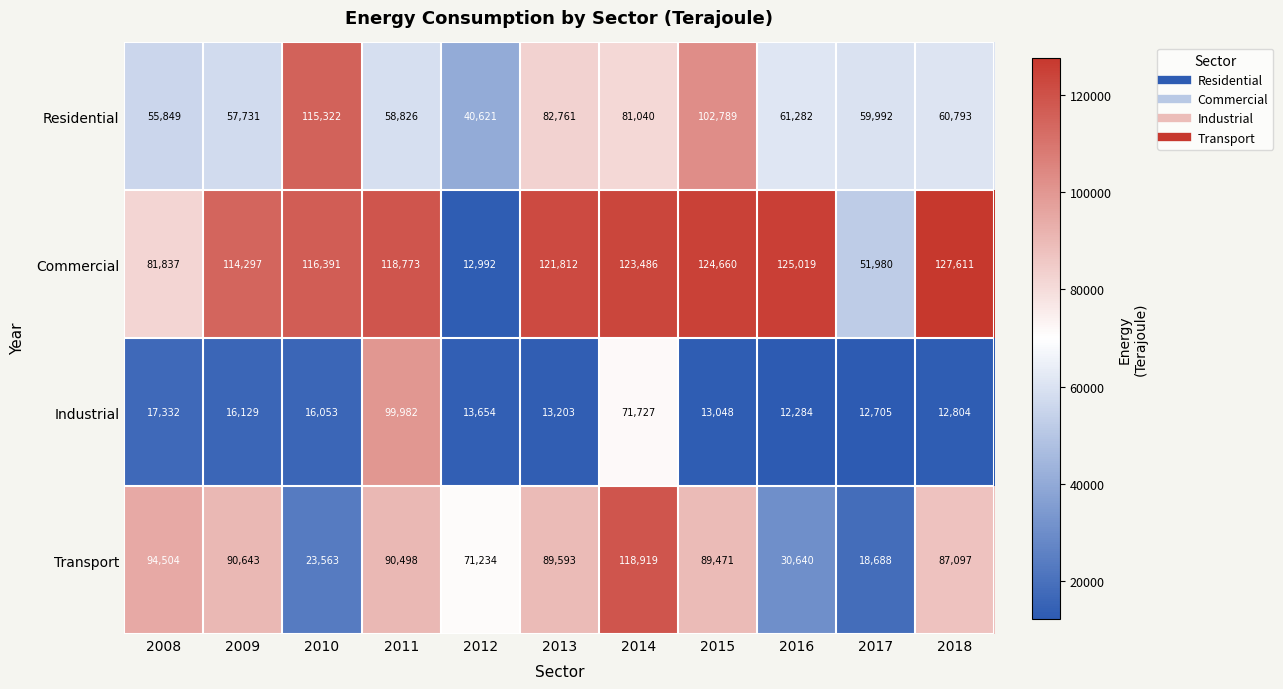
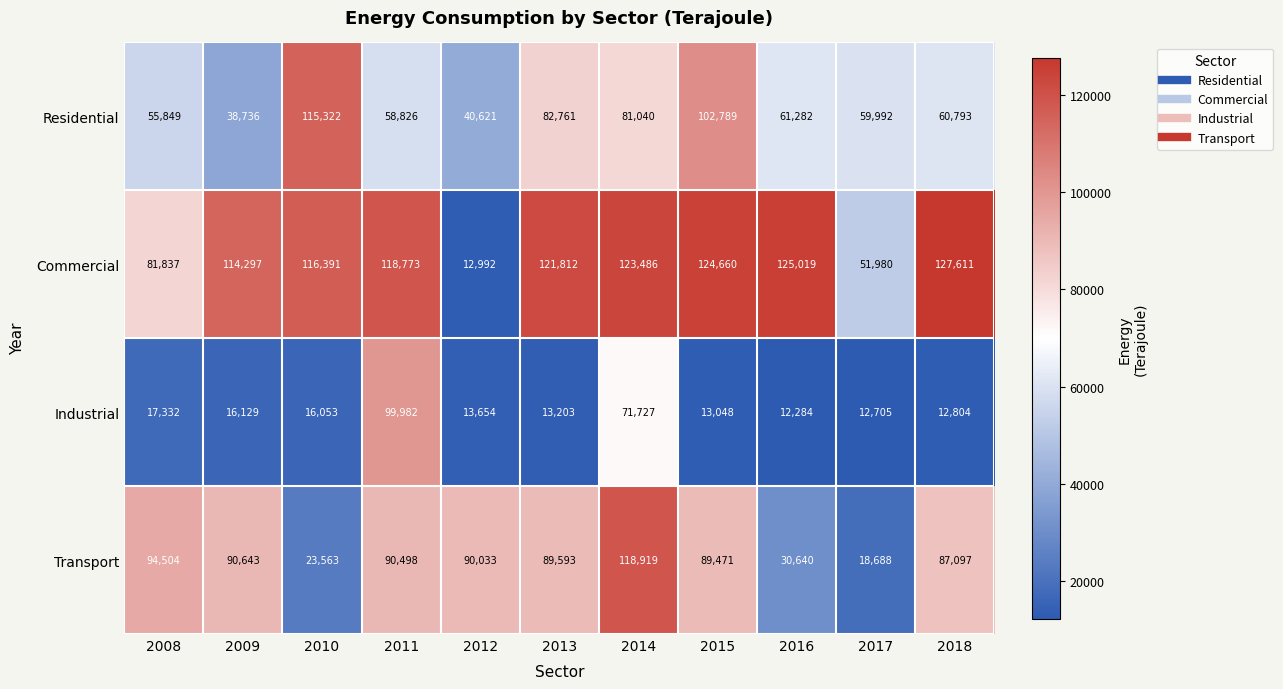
Residential, 2009: 57,731 -> 38,736
Transport, 2012: 71,234 -> 90,033
